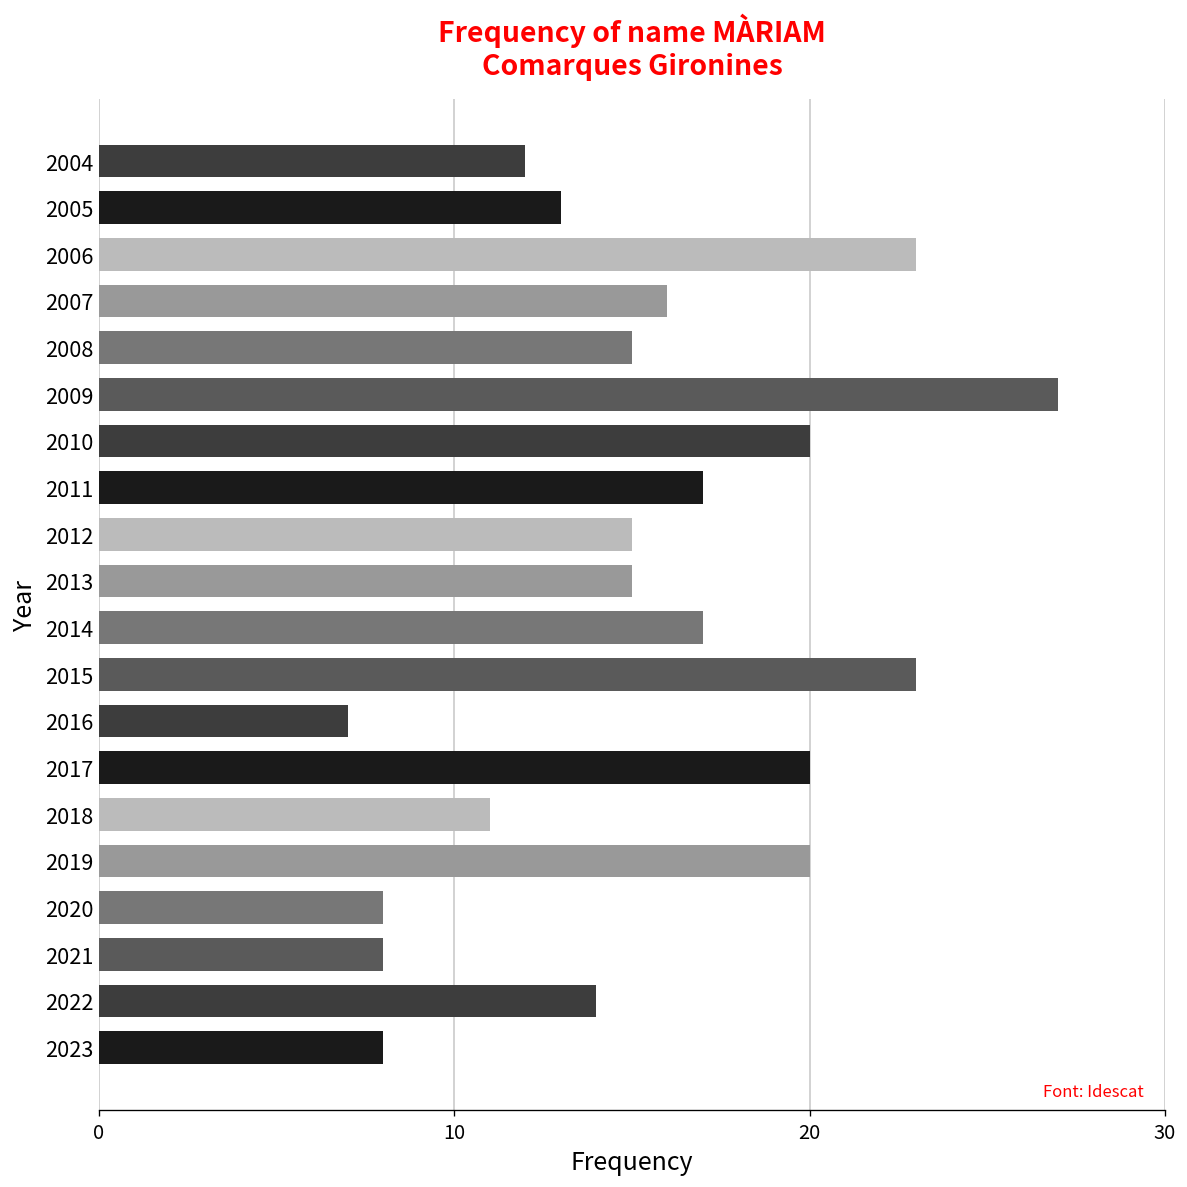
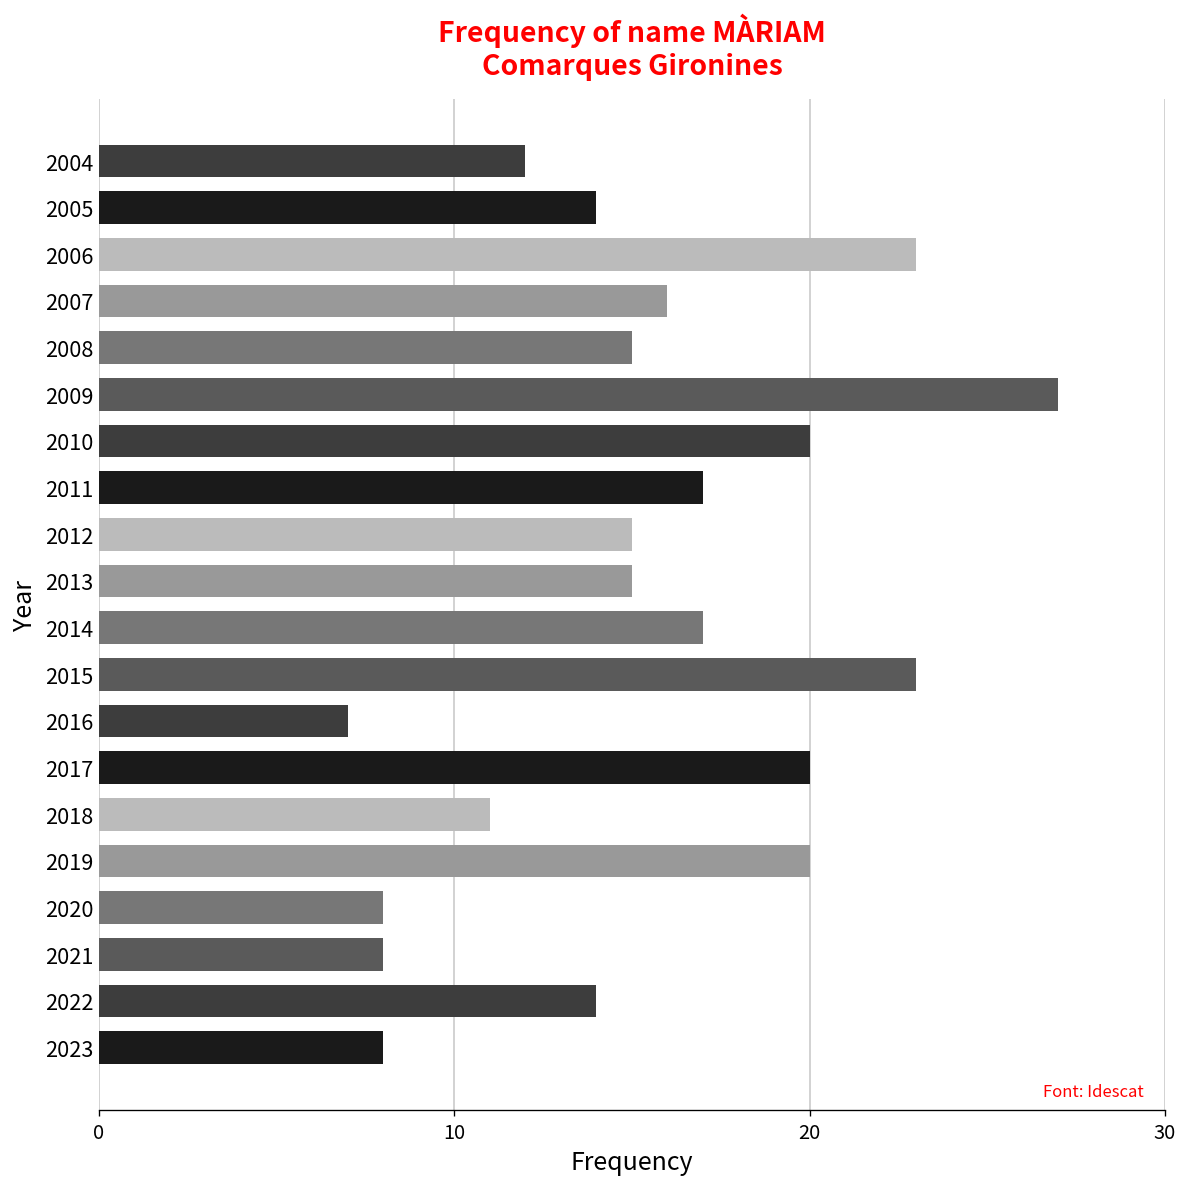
2005: 13 -> 14
